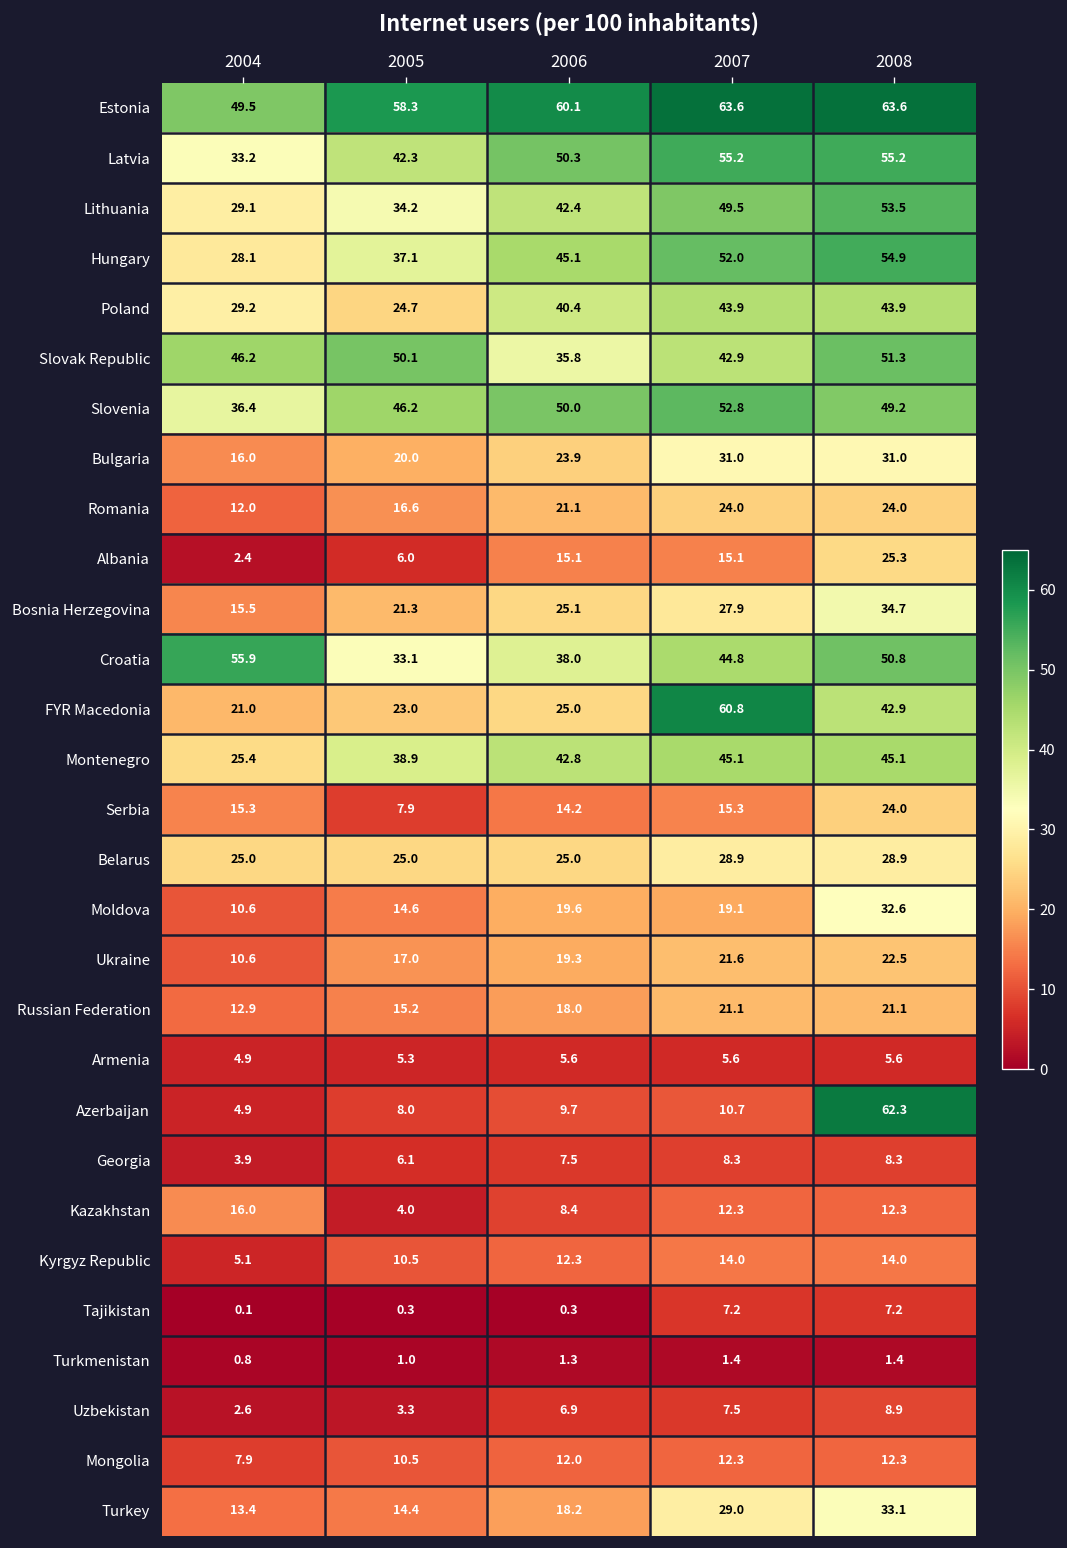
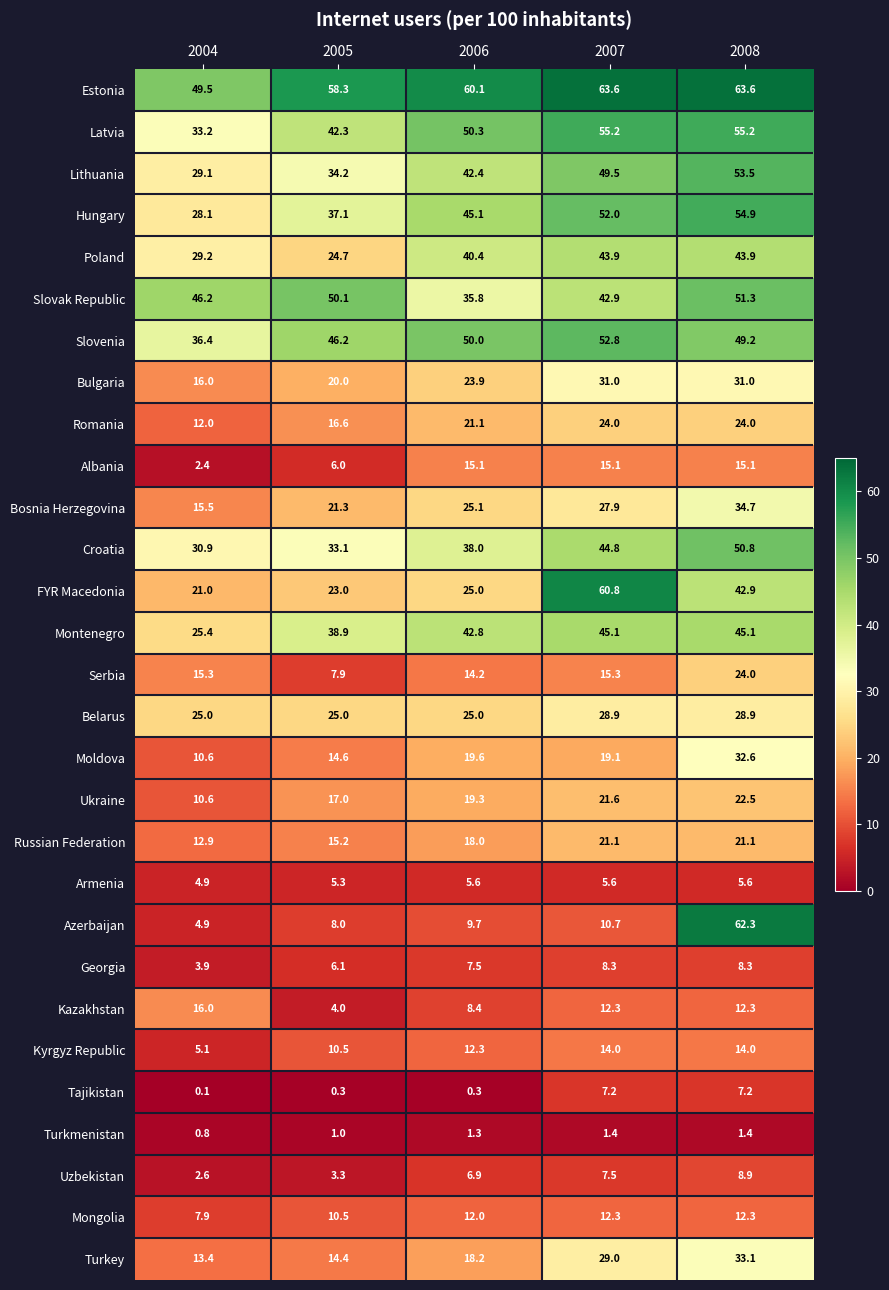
Albania, 2008: 25.3 -> 15.1
Croatia, 2004: 55.9 -> 30.9
